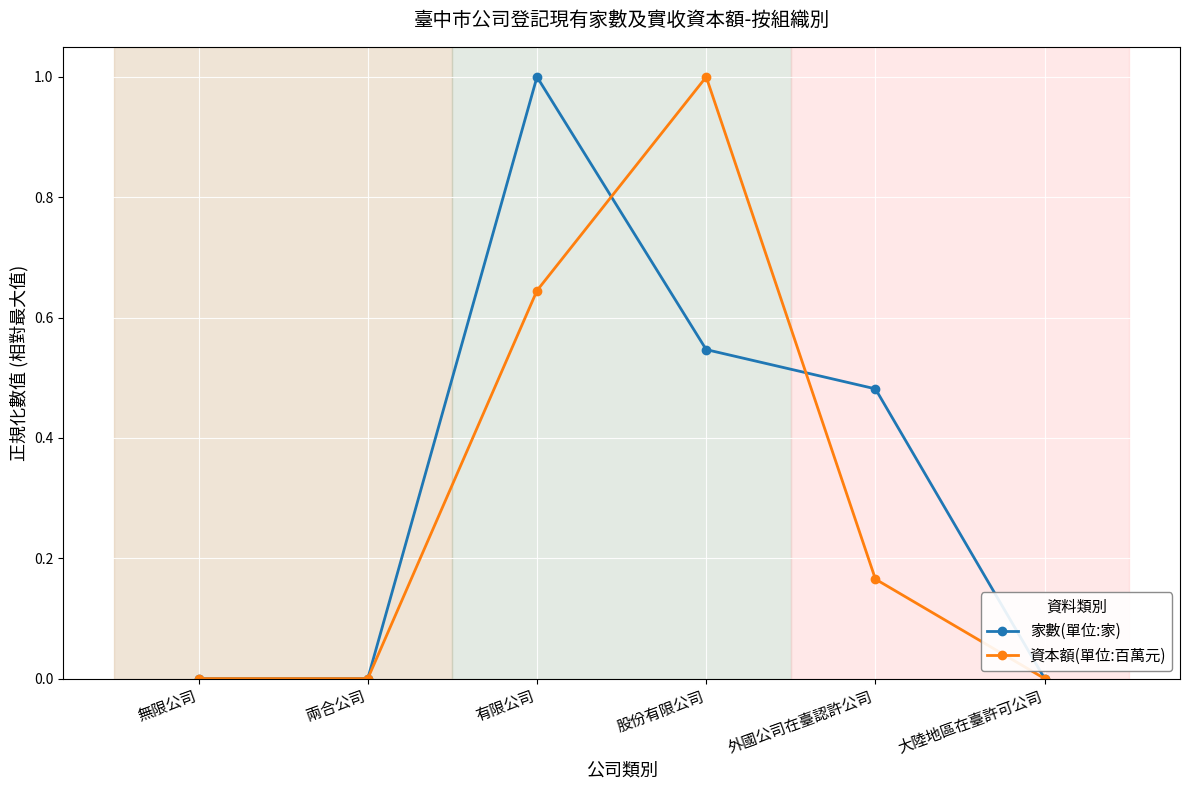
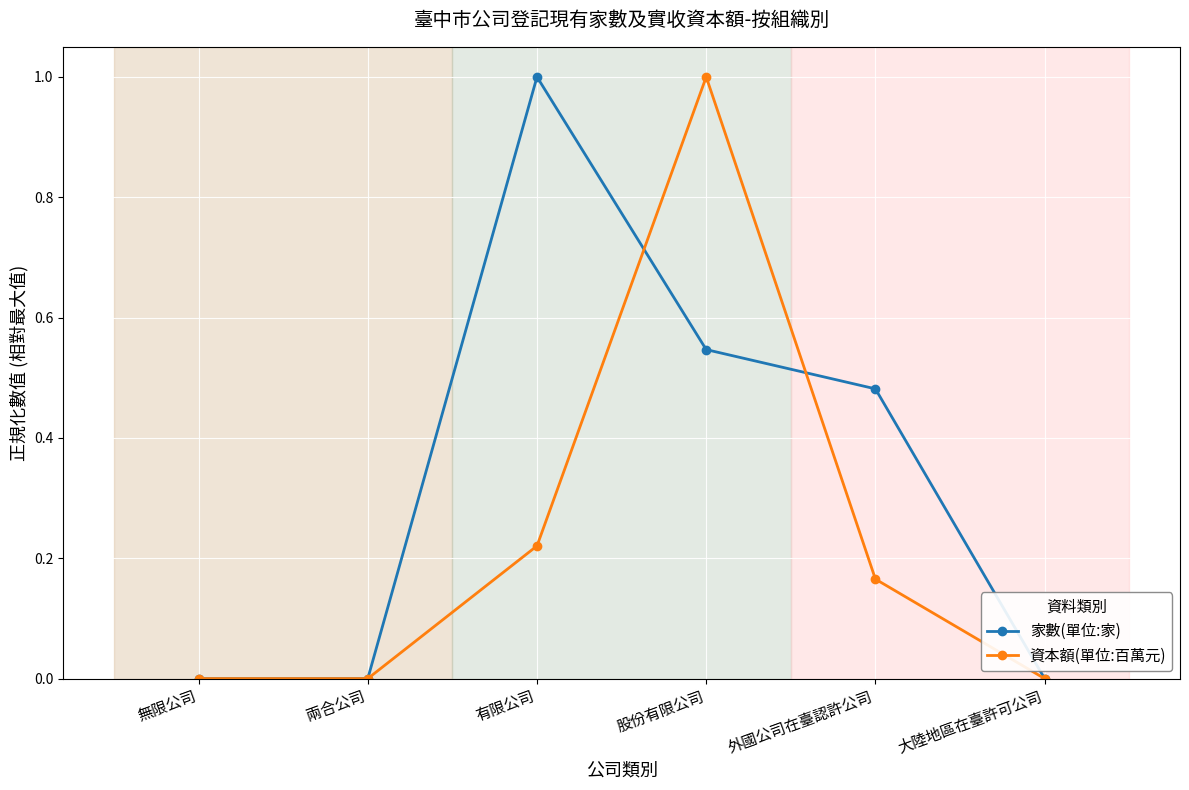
資本額(單位:百萬元), 有限公司: 0.64 -> 0.22
